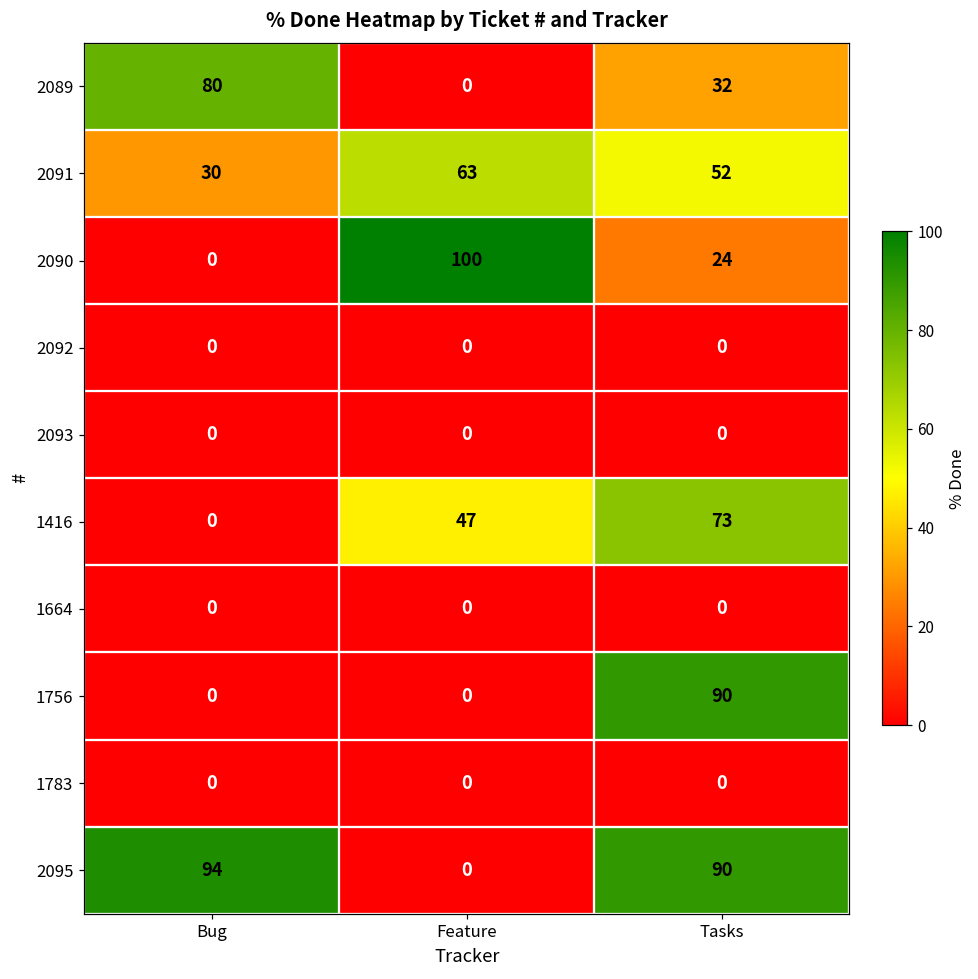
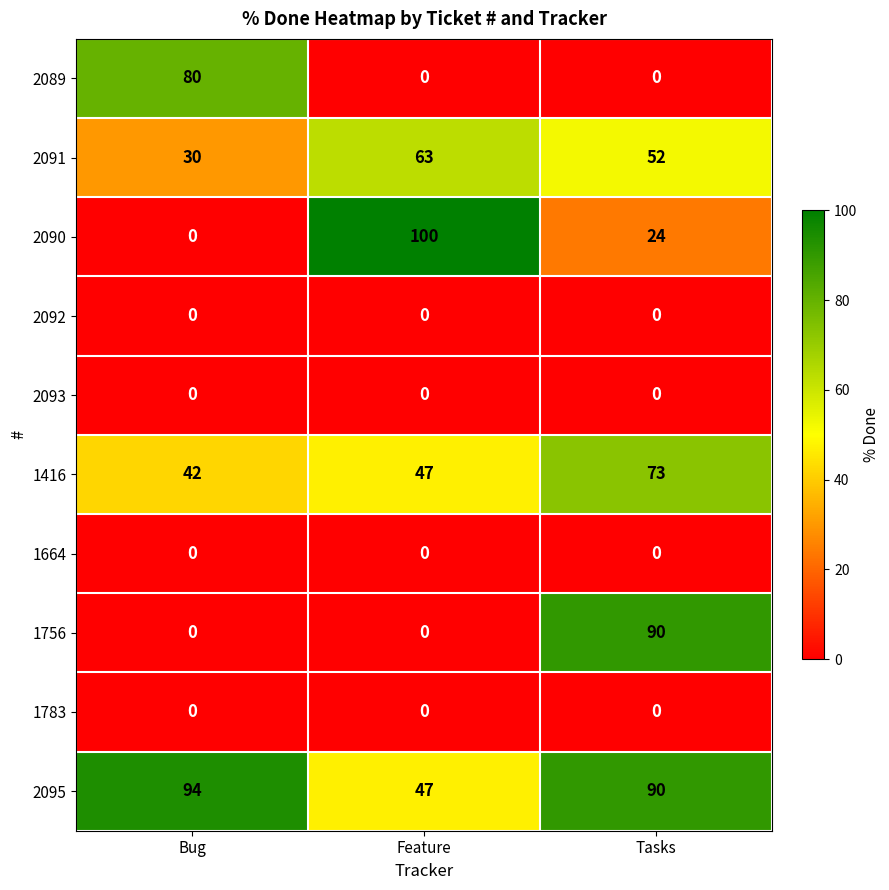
2089, Tasks: 32 -> 0
1416, Bug: 0 -> 42
2095, Feature: 0 -> 47
